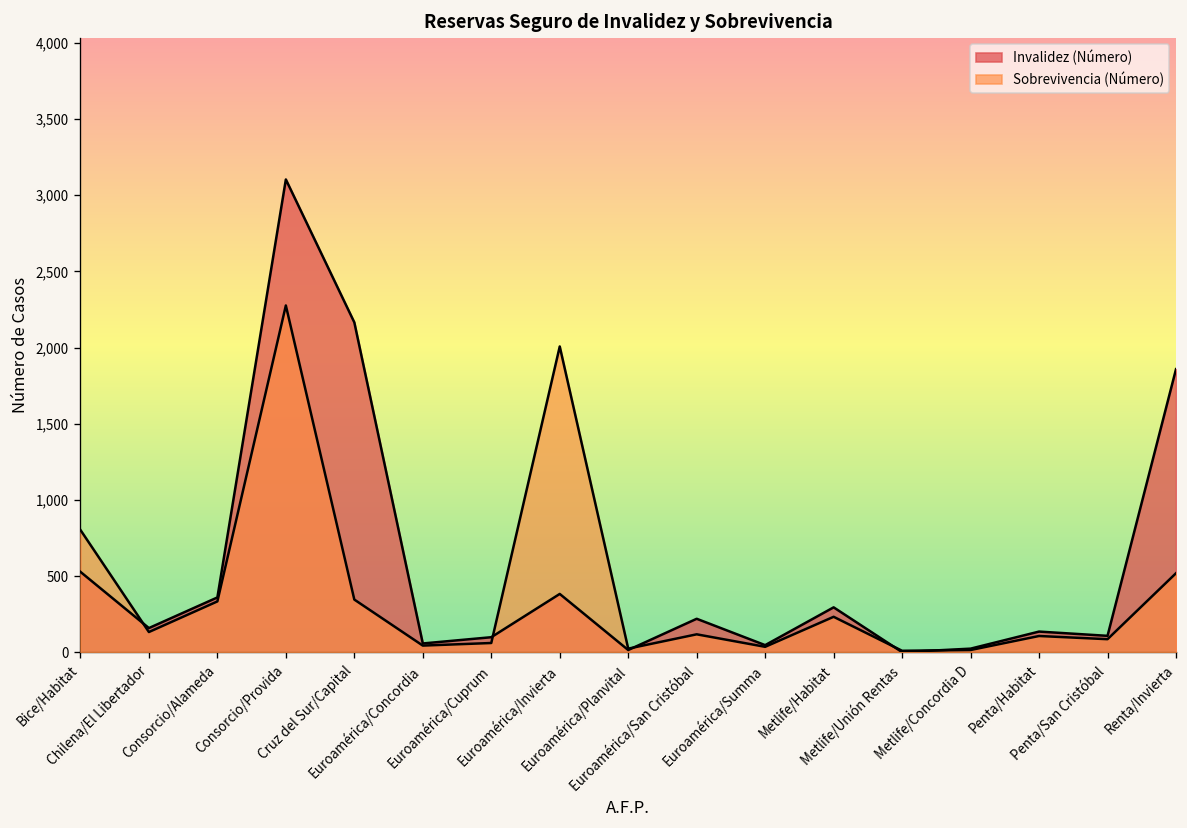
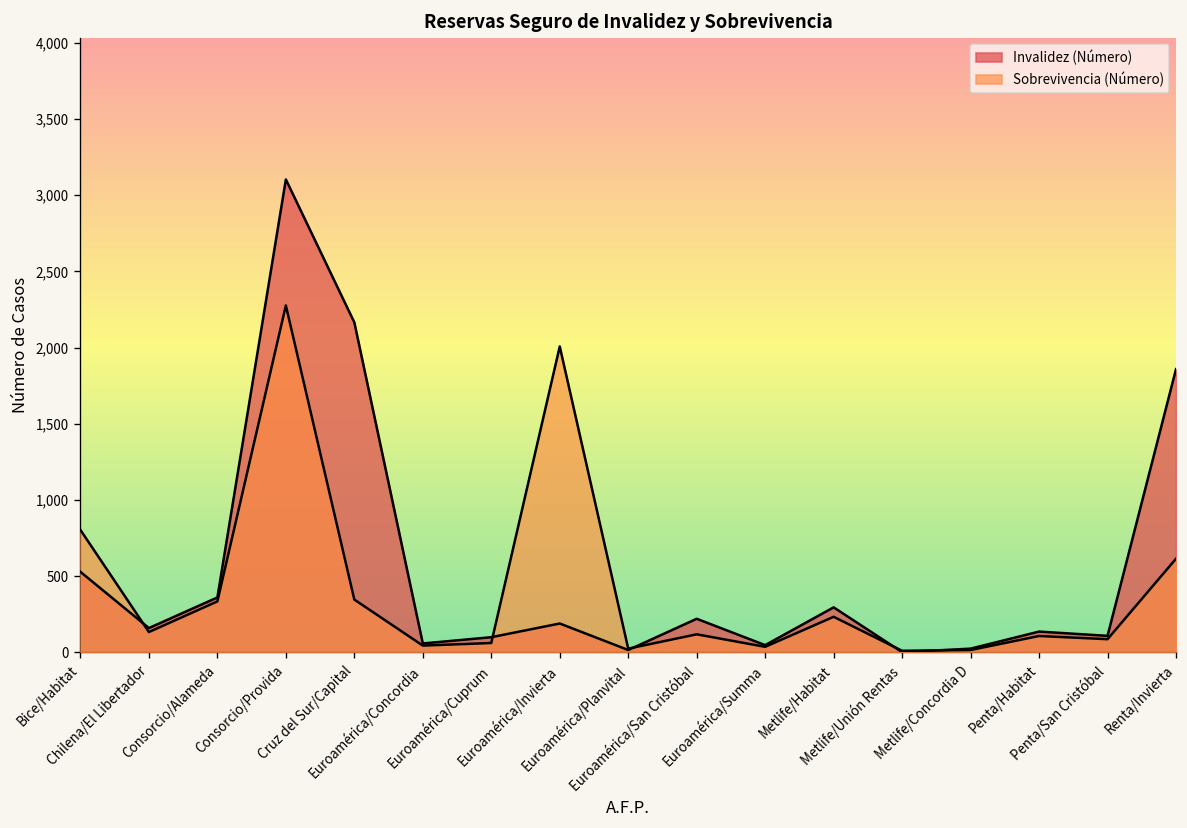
Invalidez (Número), Euroamérica/Invierta: 380 -> 190
Sobrevivencia (Número), Renta/Invierta: 520 -> 610
